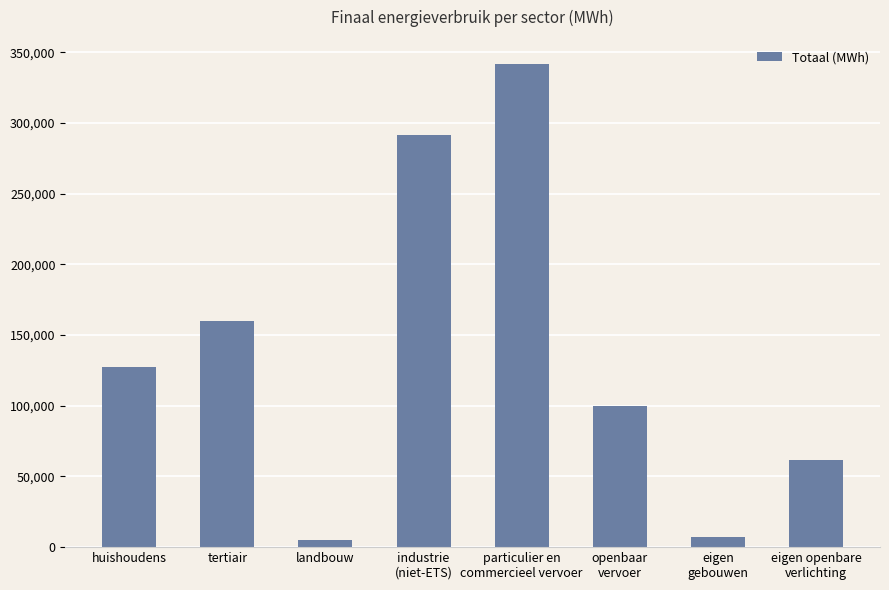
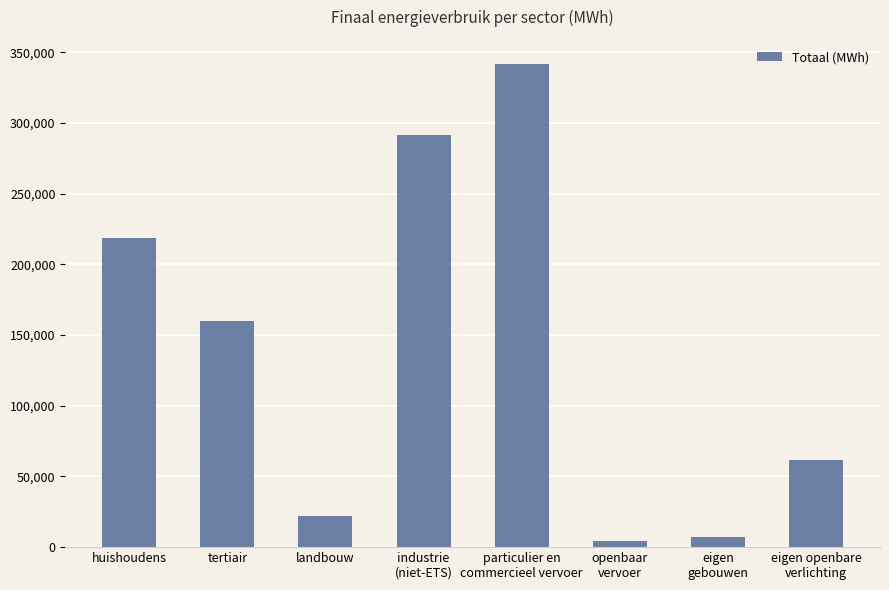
huishoudens: 128,000 -> 219,000
landbouw: 5,000 -> 22,000
openbaar vervoer: 100,000 -> 4,000
